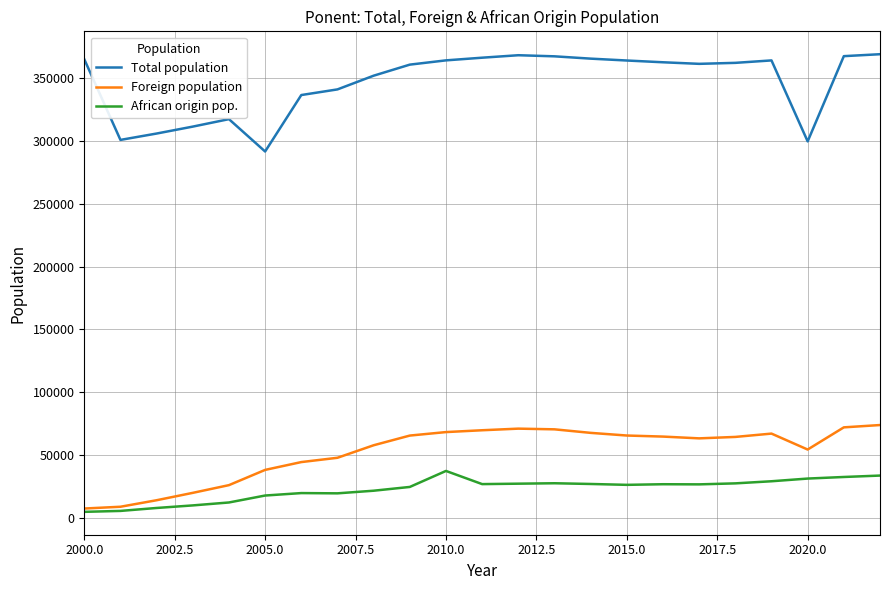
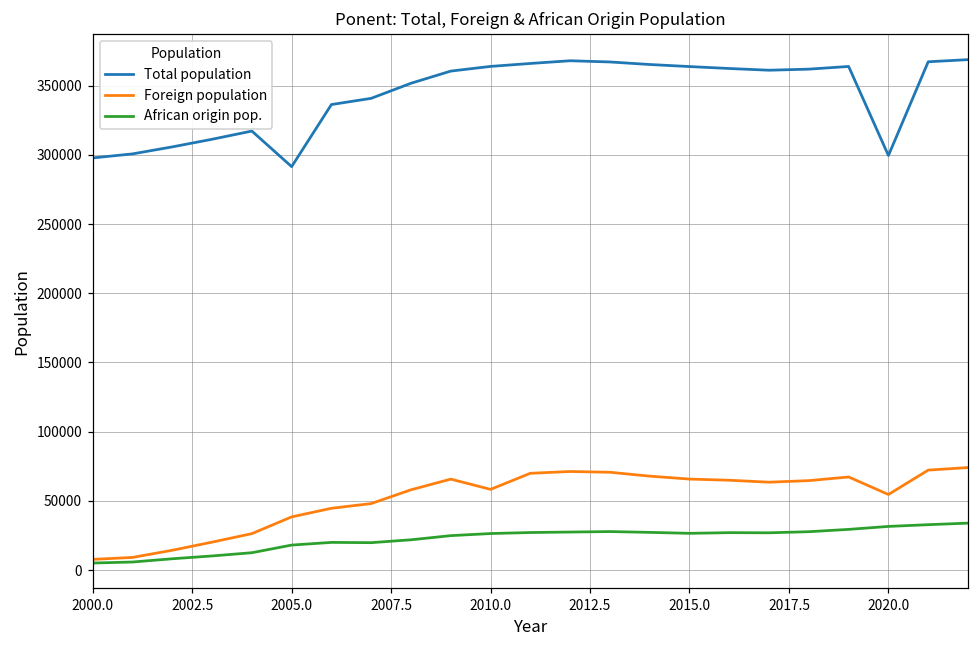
Total population, 2000.0: 365000 -> 298000
Foreign population, 2010.0: 68000 -> 58000
African origin pop., 2010.0: 38000 -> 26000
